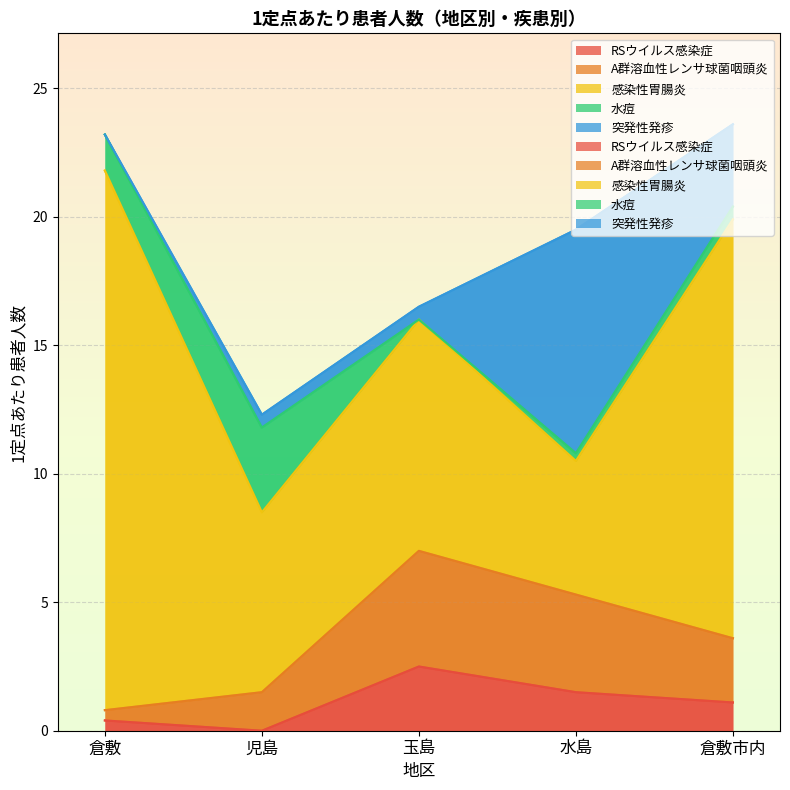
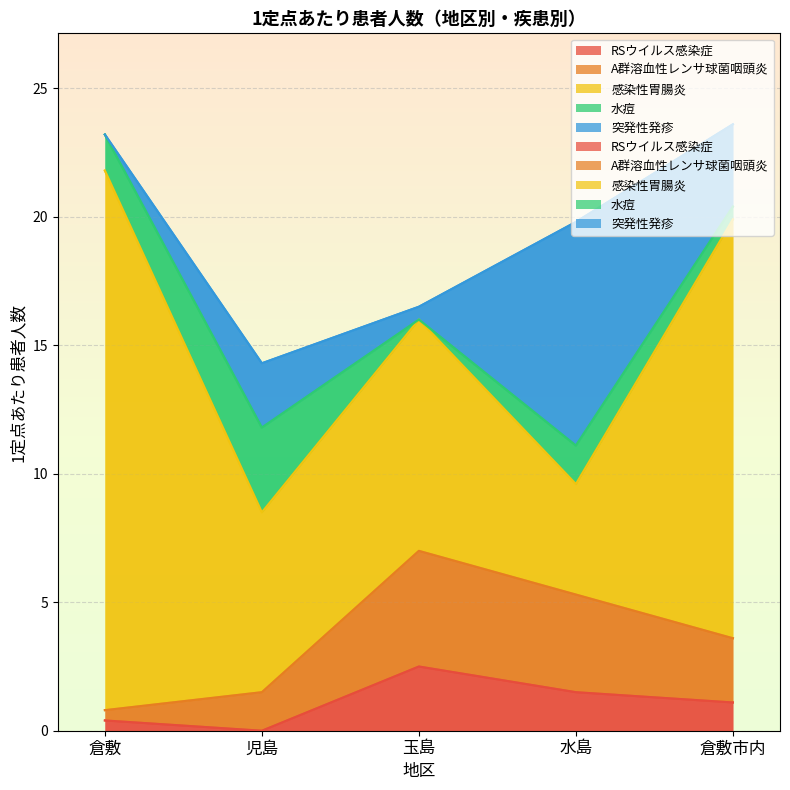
突発性発疹, 児島: 0.5 -> 2.5
感染性胃腸炎, 水島: 5.2 -> 4.3
水痘, 水島: 0.3 -> 1.5
